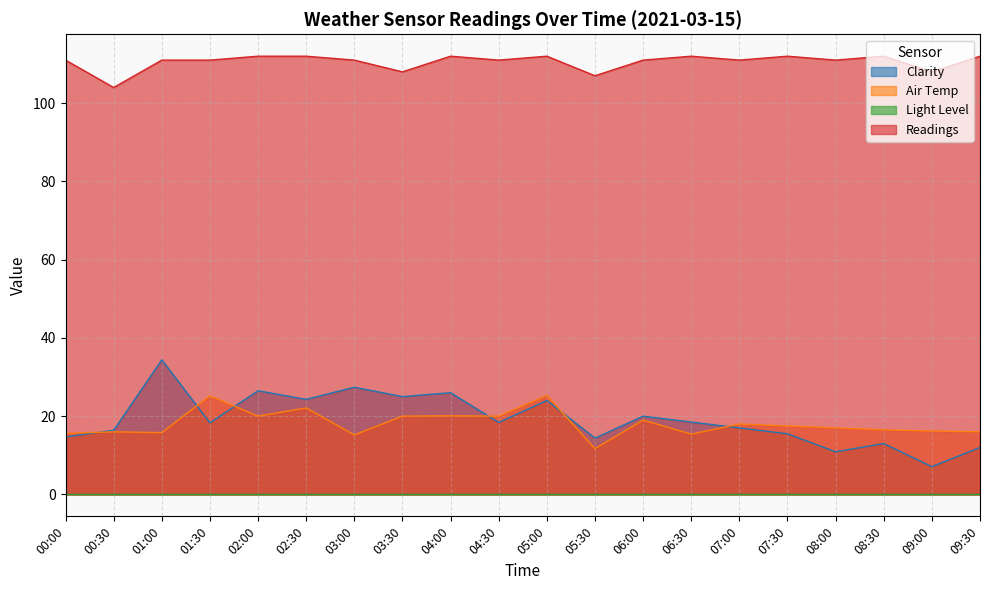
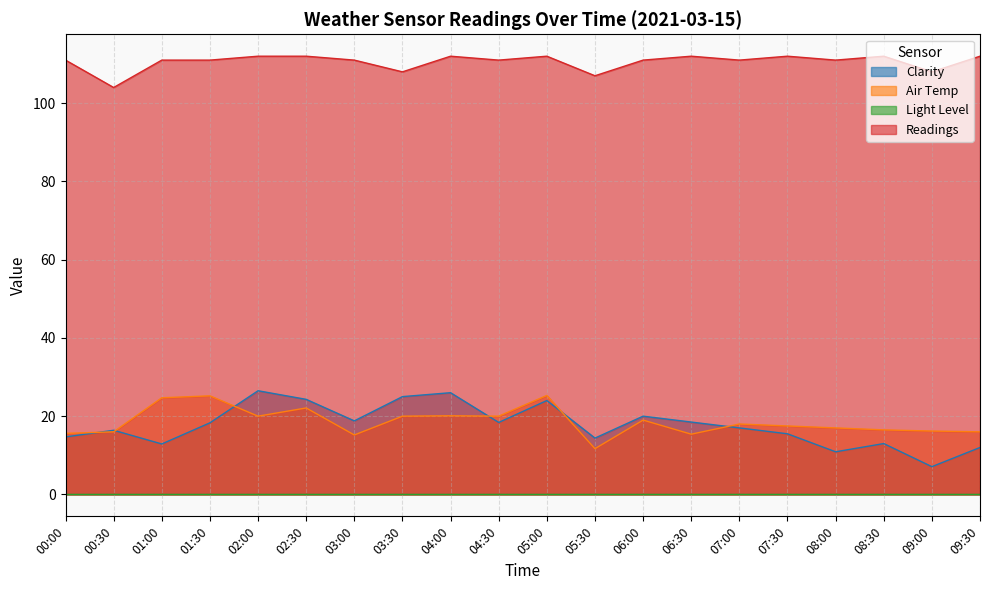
Clarity, 01:00: 34 -> 13
Air Temp, 01:00: 16 -> 25
Clarity, 03:00: 27 -> 19
